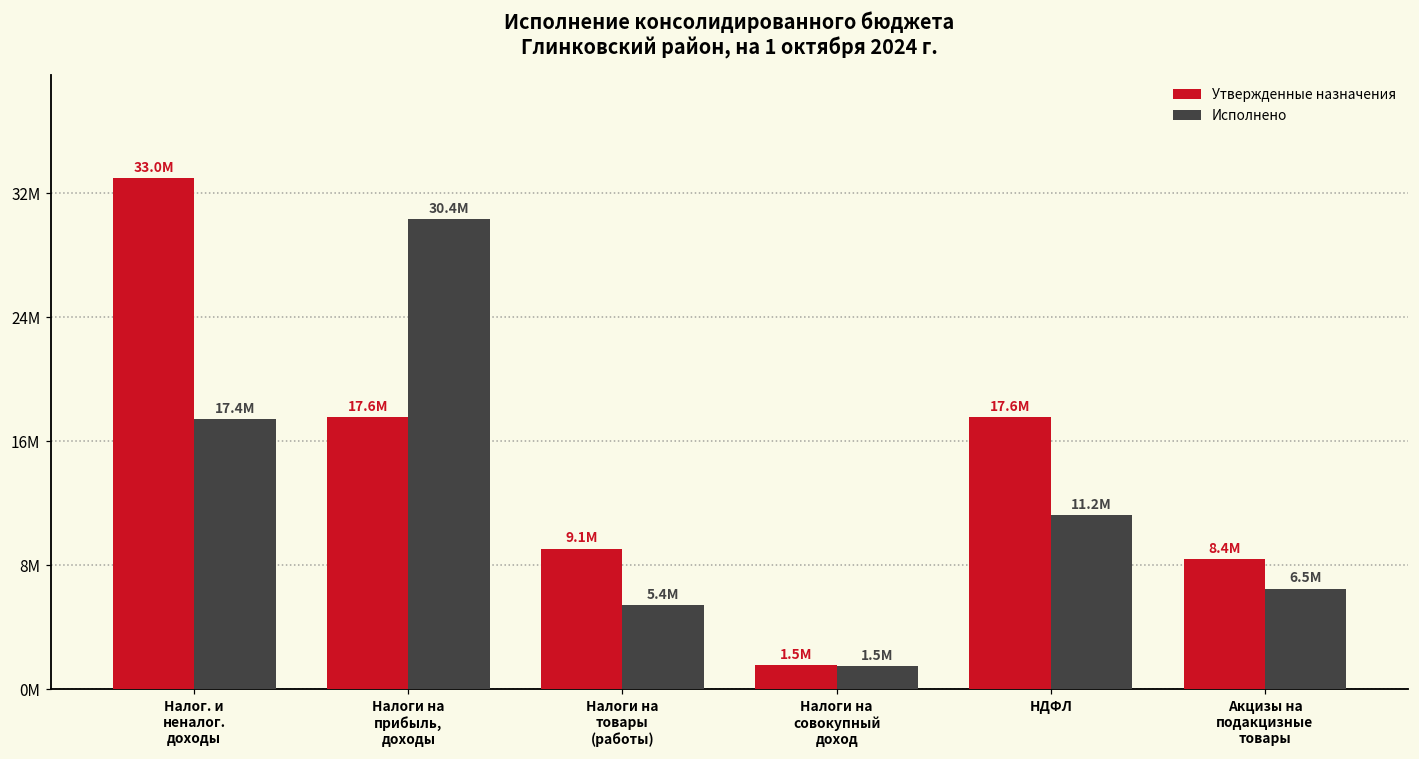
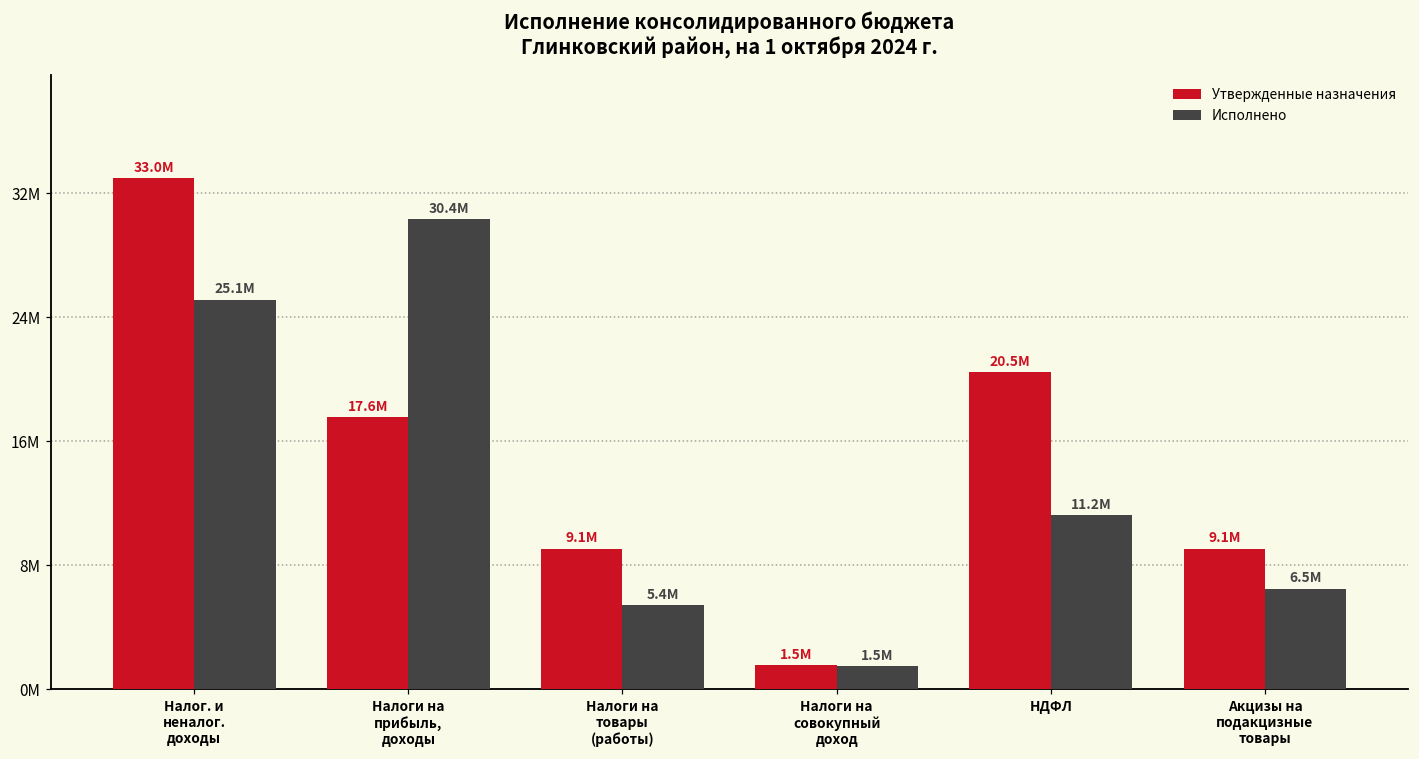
Исполнено, Налог. и неналог. доходы: 17.4M -> 25.1M
Утвержденные назначения, НДФЛ: 17.6M -> 20.5M
Утвержденные назначения, Акцизы на подакцизные товары: 8.4M -> 9.1M
